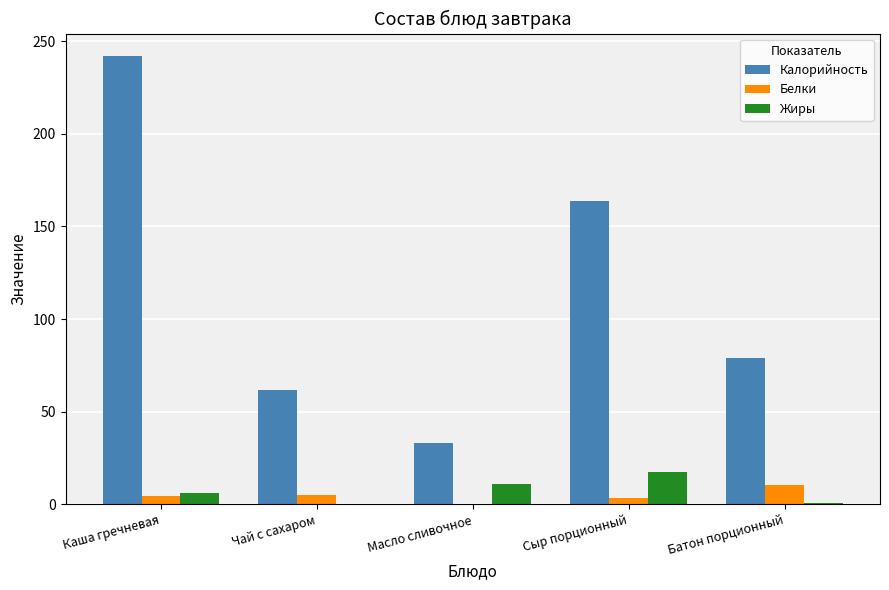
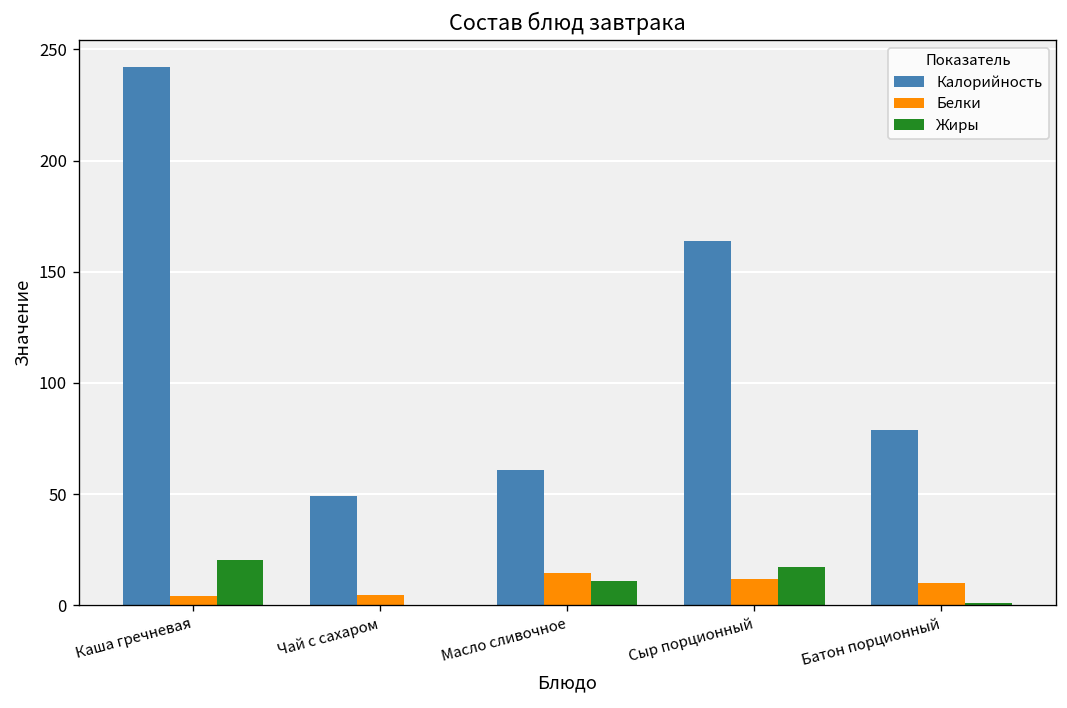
Жиры, Каша гречневая: 6 -> 20
Калорийность, Чай с сахаром: 62 -> 49
Калорийность, Масло сливочное: 33 -> 61
Белки, Масло сливочное: 0 -> 14
Белки, Сыр порционный: 3 -> 12
